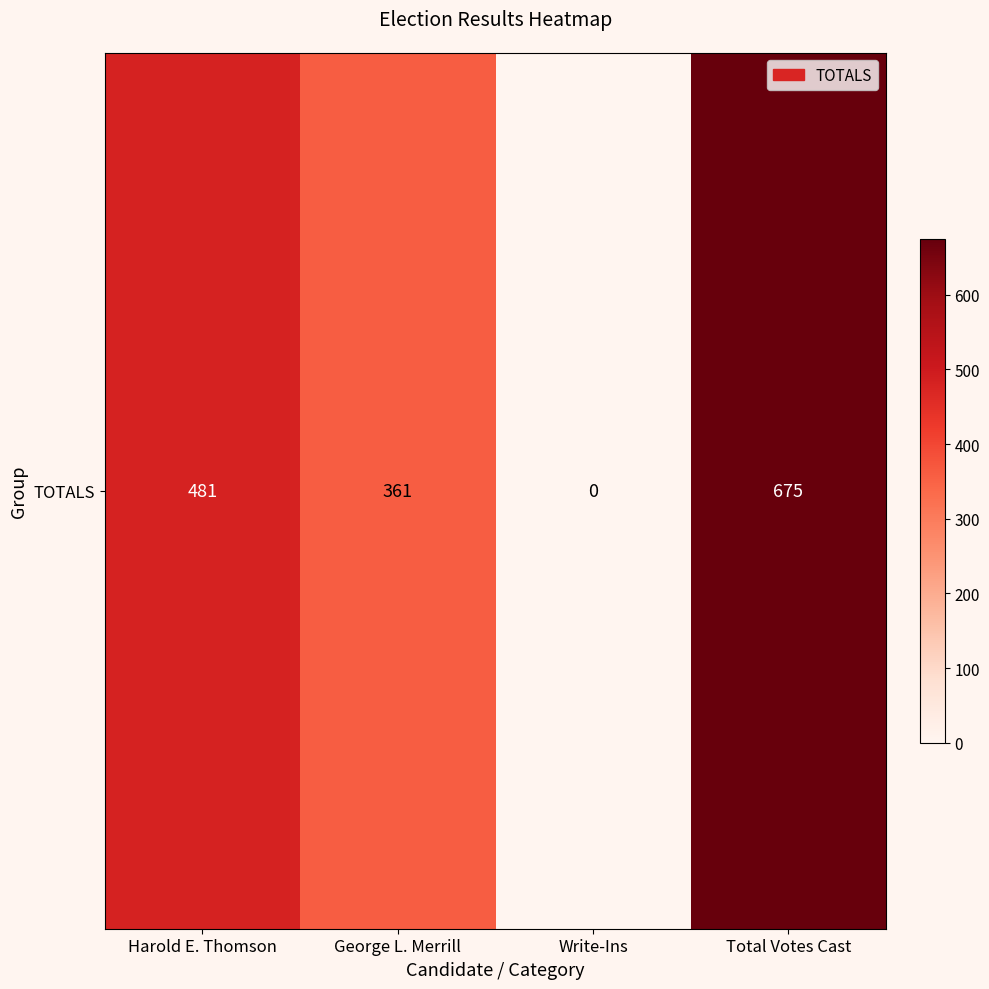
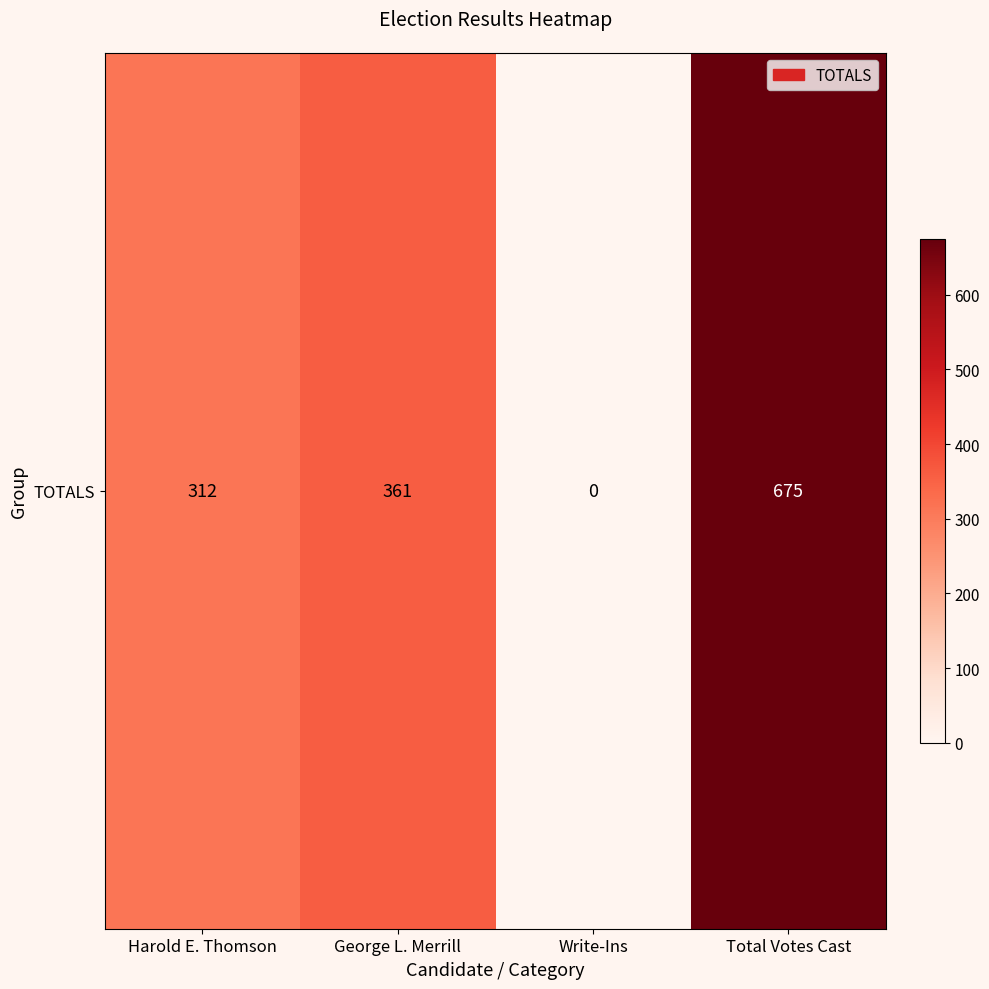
TOTALS, Harold E. Thomson: 481 -> 312
